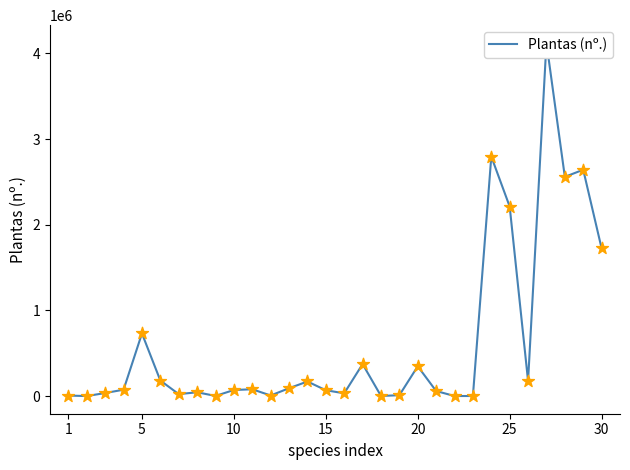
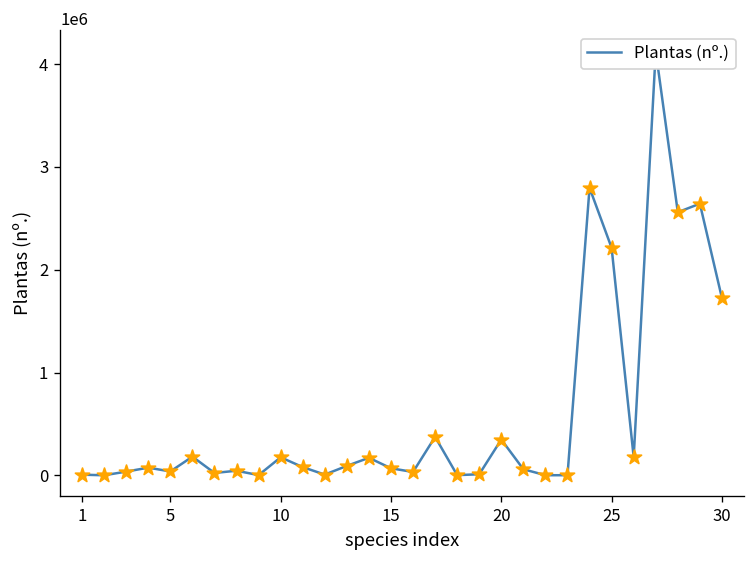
5: 700000 -> 0
10: 100000 -> 200000
